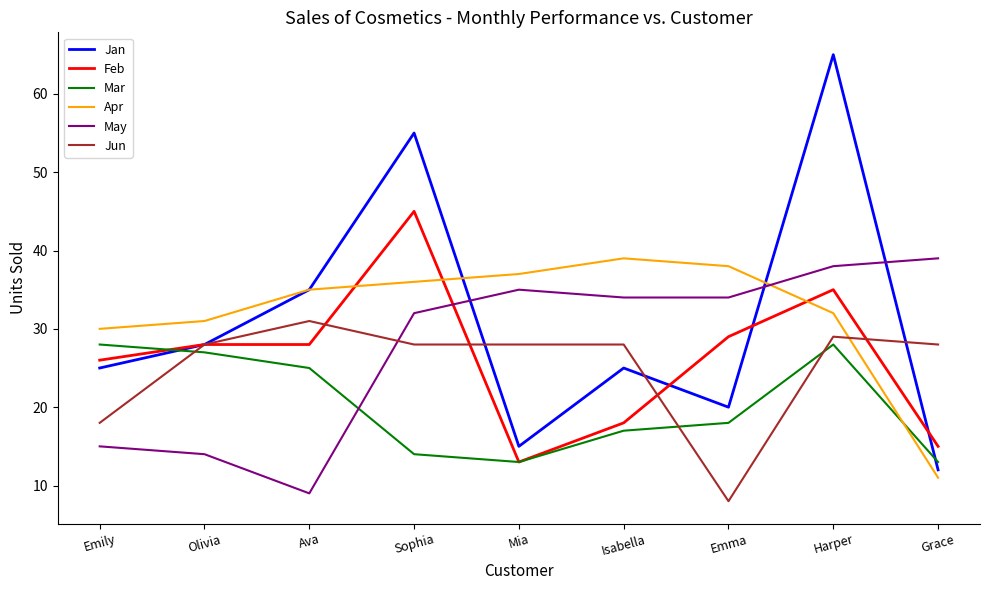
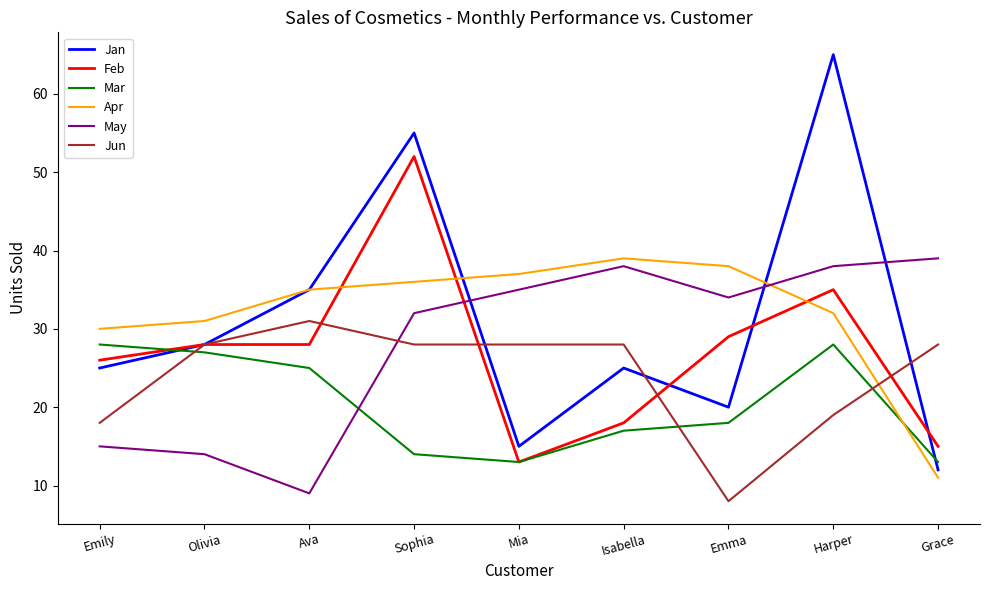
Feb, Sophia: 45 -> 52
May, Isabella: 34 -> 38
Jun, Harper: 29 -> 19
